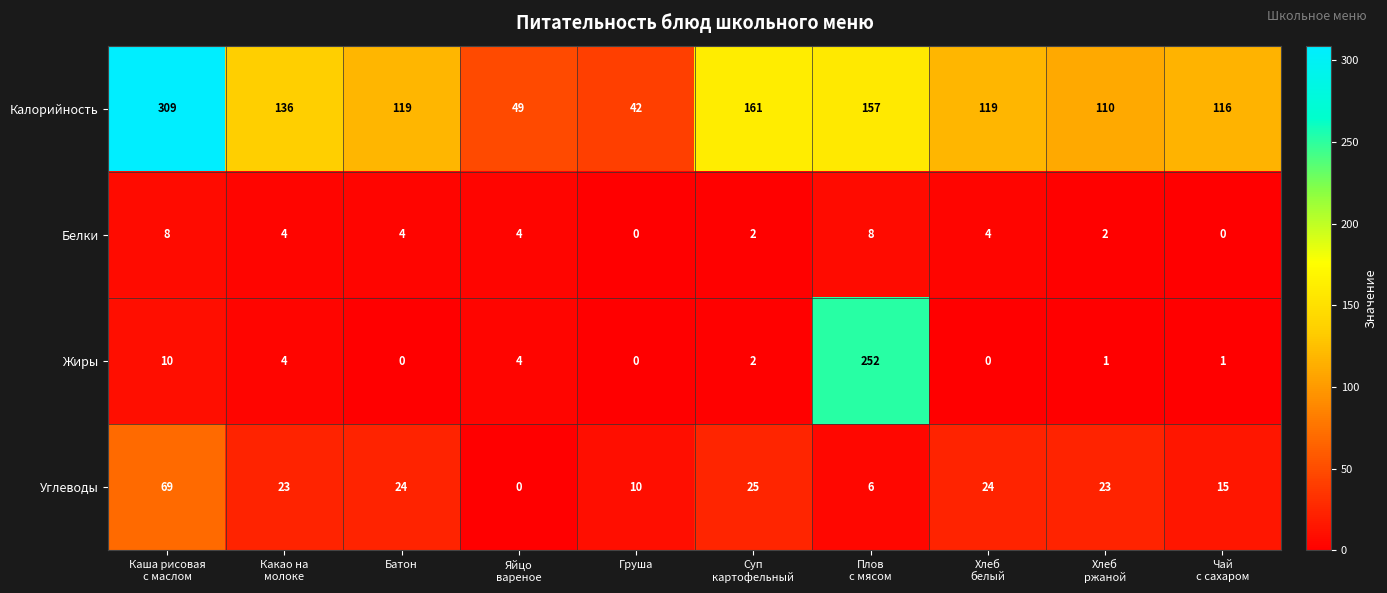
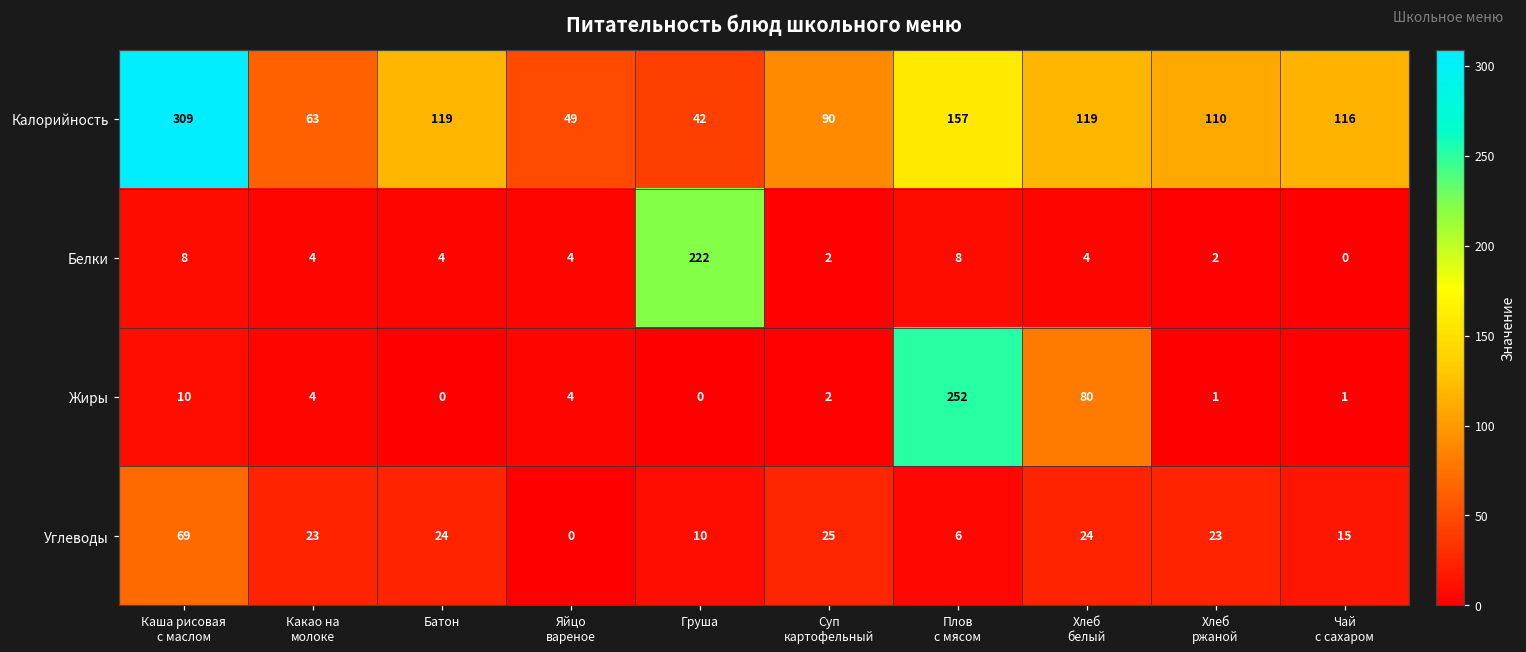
Калорийность, Какао на молоке: 136 -> 63
Калорийность, Суп картофельный: 161 -> 90
Белки, Груша: 0 -> 222
Жиры, Хлеб белый: 0 -> 80
